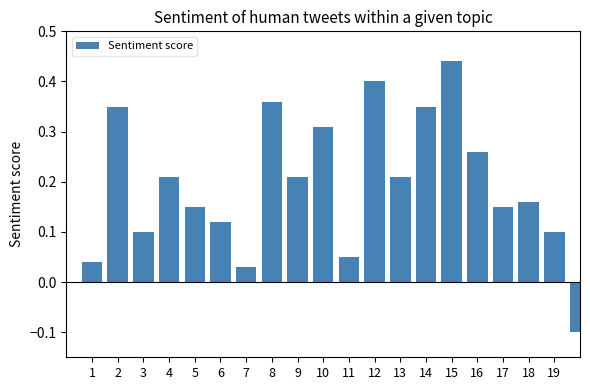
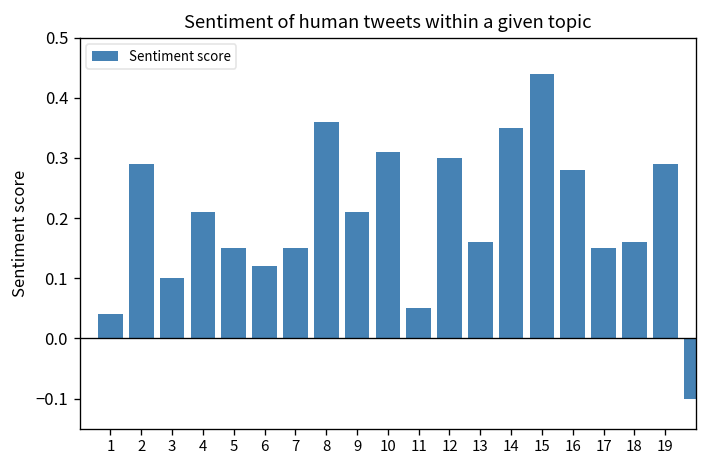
2: 0.35 -> 0.29
7: 0.03 -> 0.15
12: 0.4 -> 0.3
13: 0.21 -> 0.16
16: 0.26 -> 0.28
19: 0.10 -> 0.29
